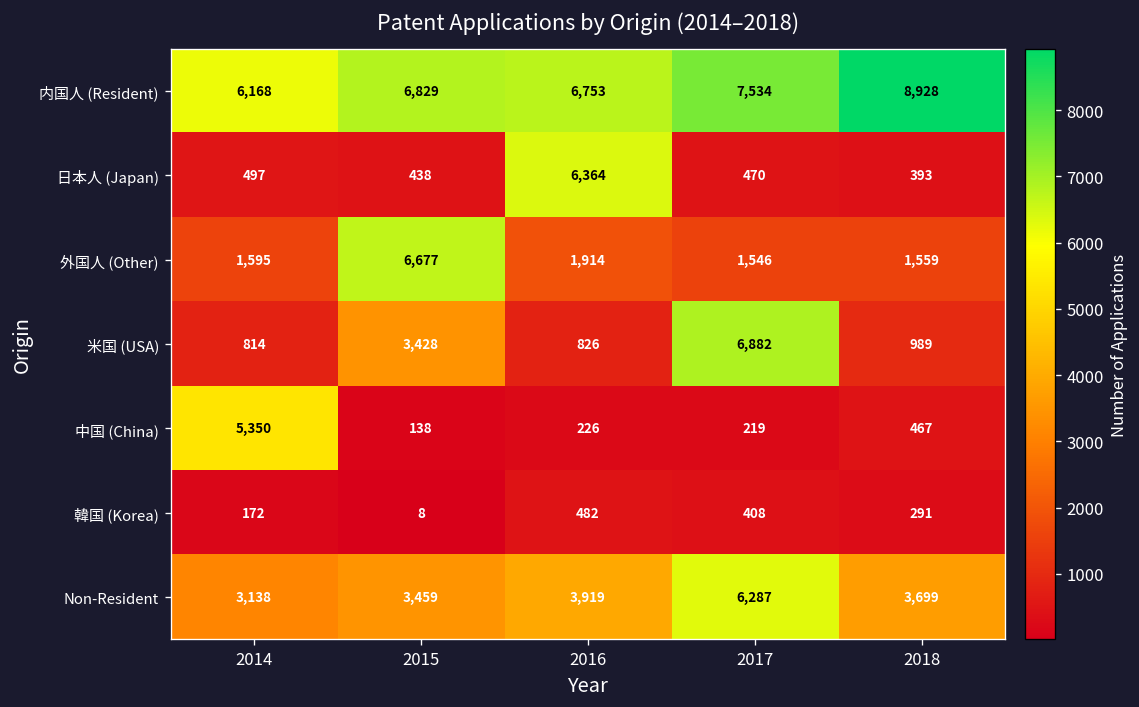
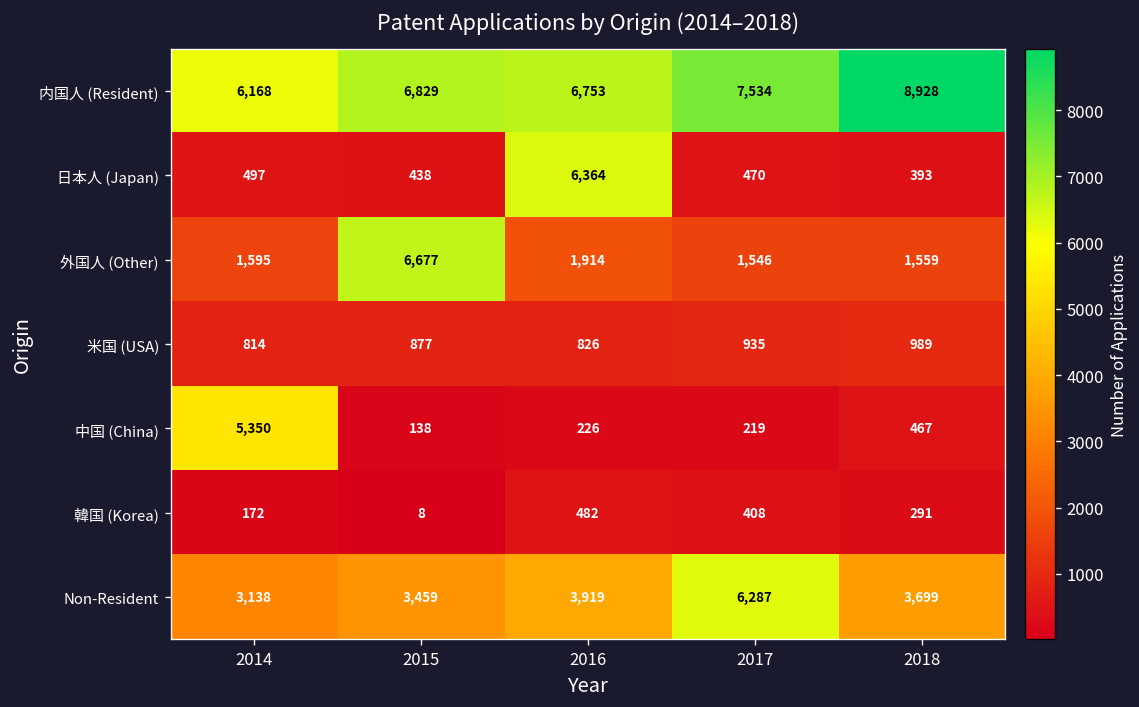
米国 (USA), 2015: 3,428 -> 877
米国 (USA), 2017: 6,882 -> 935
